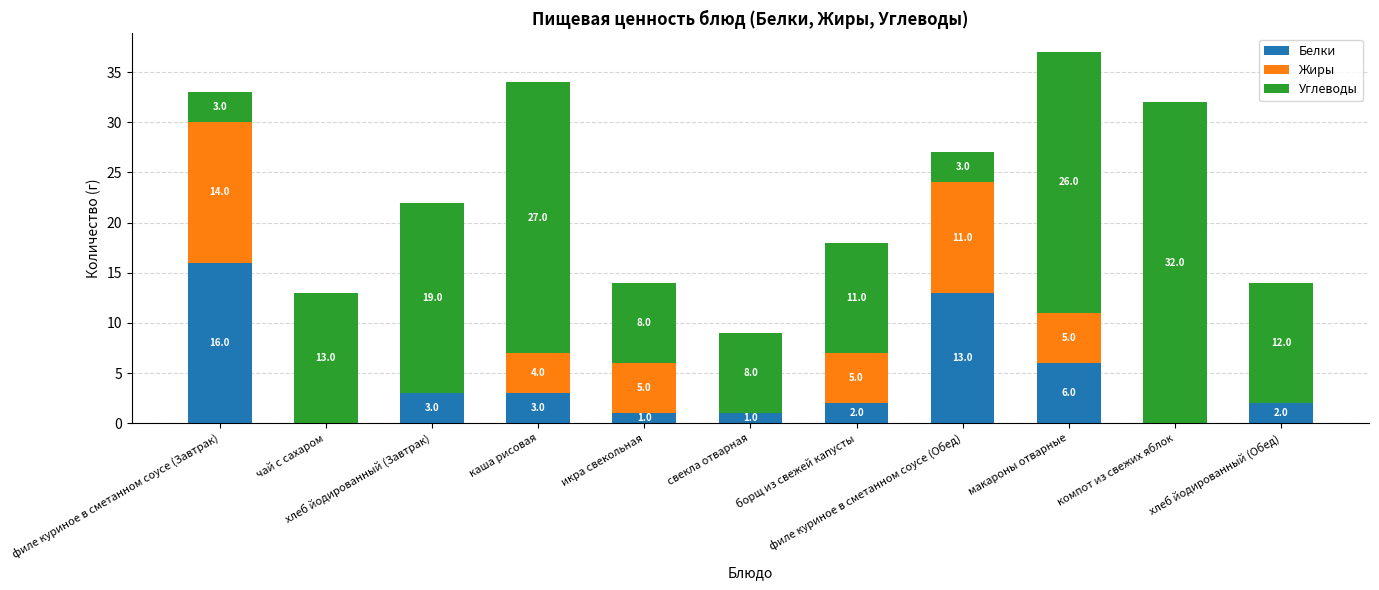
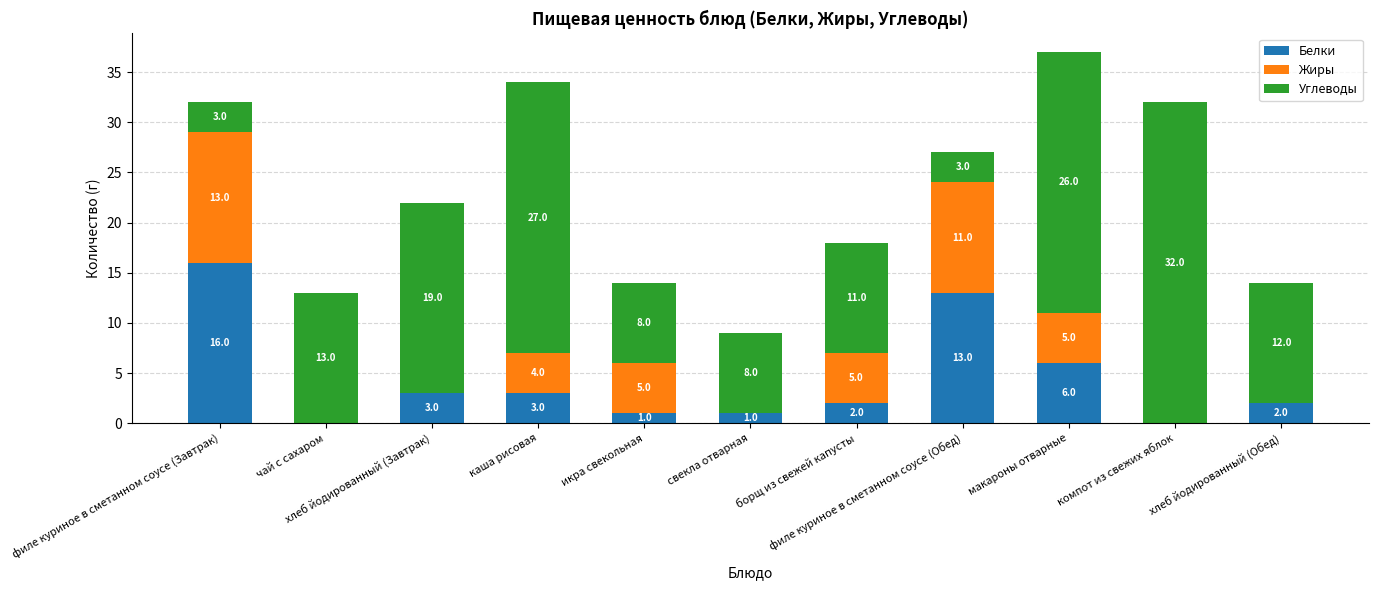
Жиры, филе куриное в сметанном соусе (Завтрак): 14.0 -> 13.0
